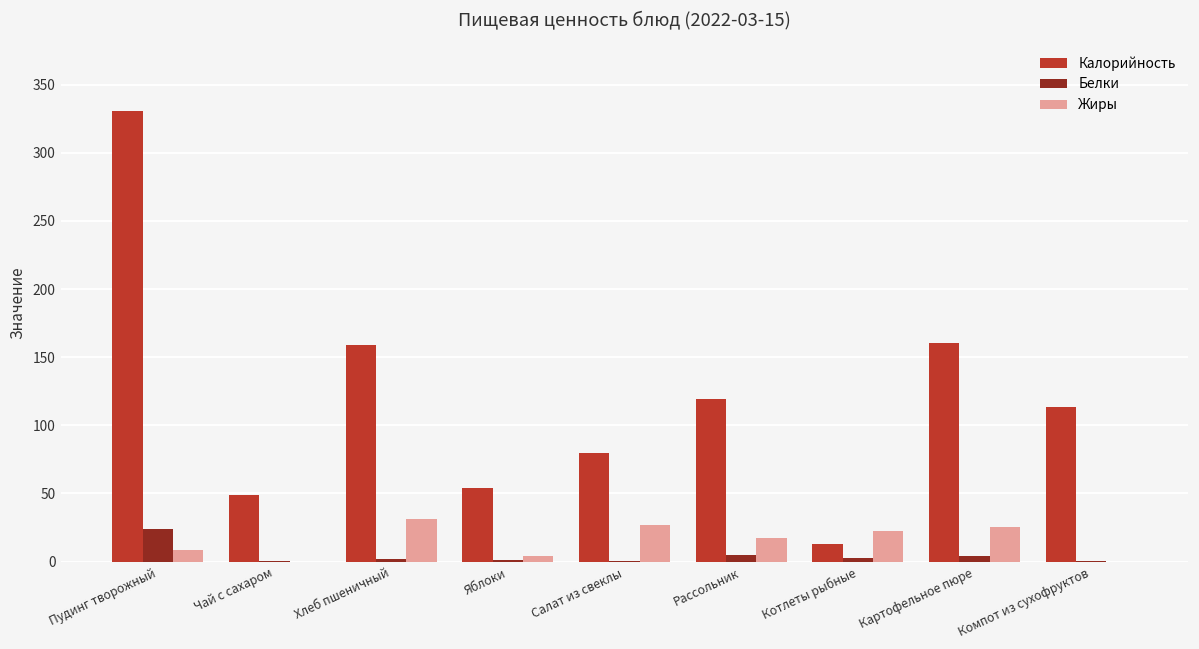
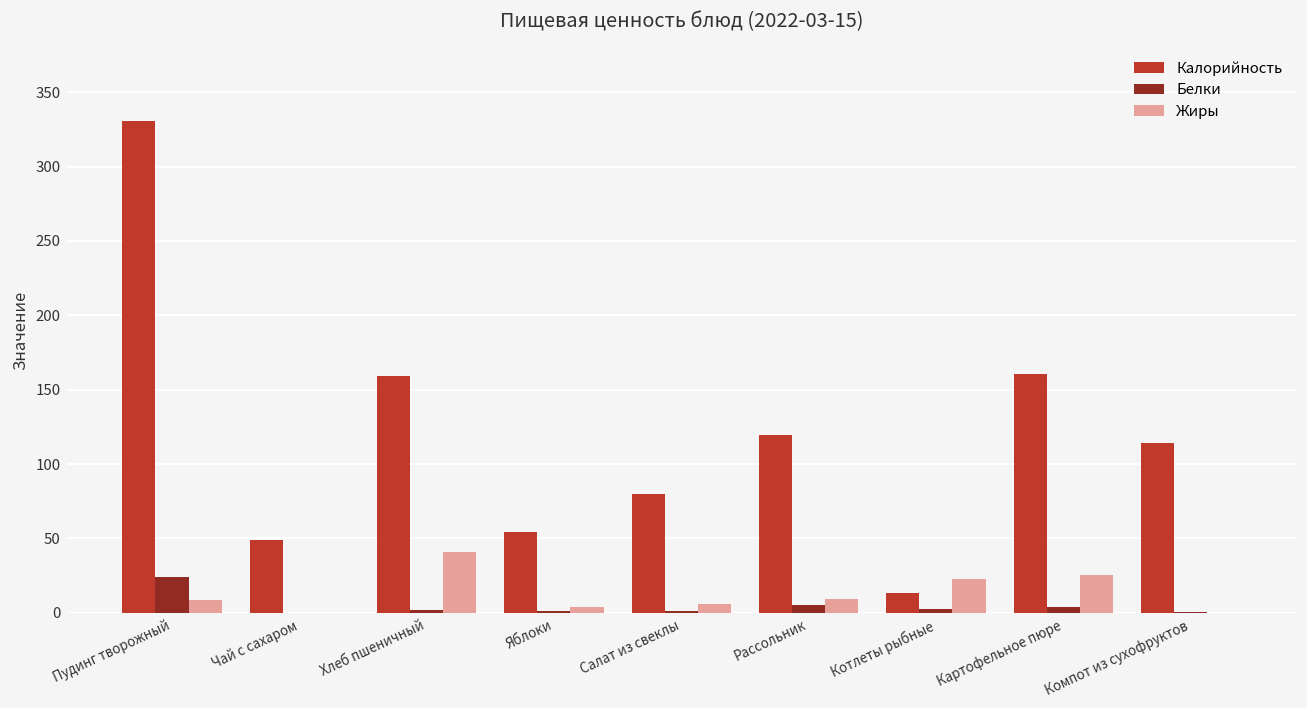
Жиры, Хлеб пшеничный: 31 -> 41
Жиры, Салат из свеклы: 27 -> 6
Жиры, Рассольник: 18 -> 9
